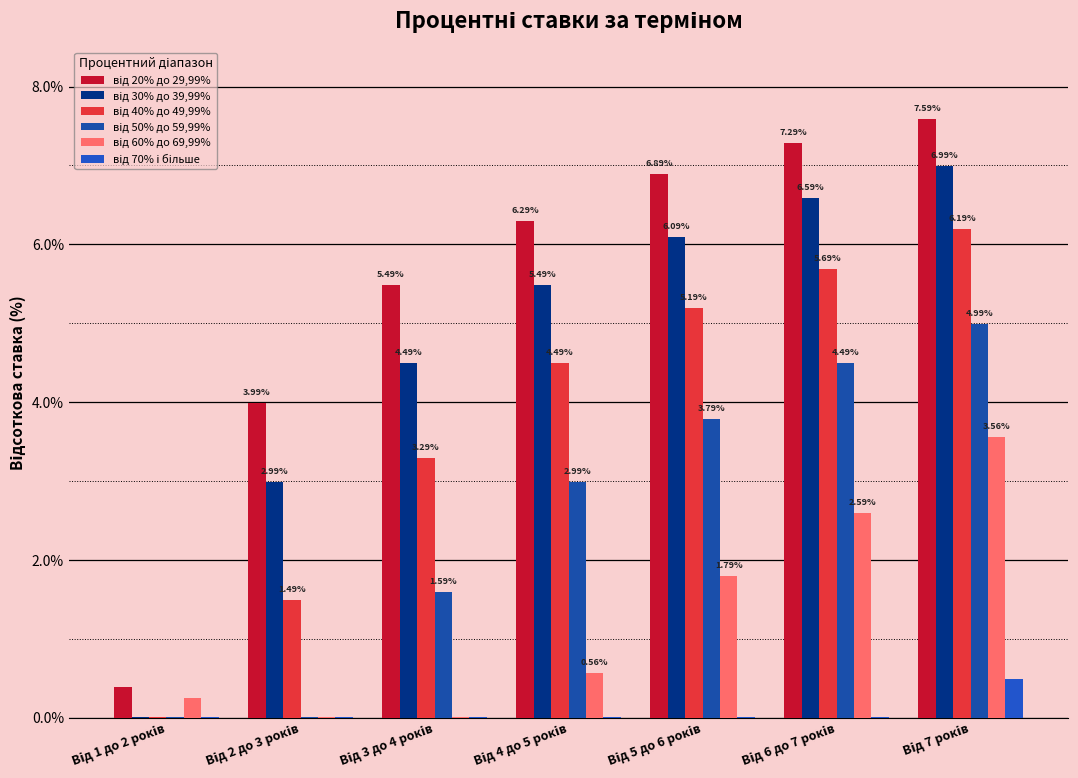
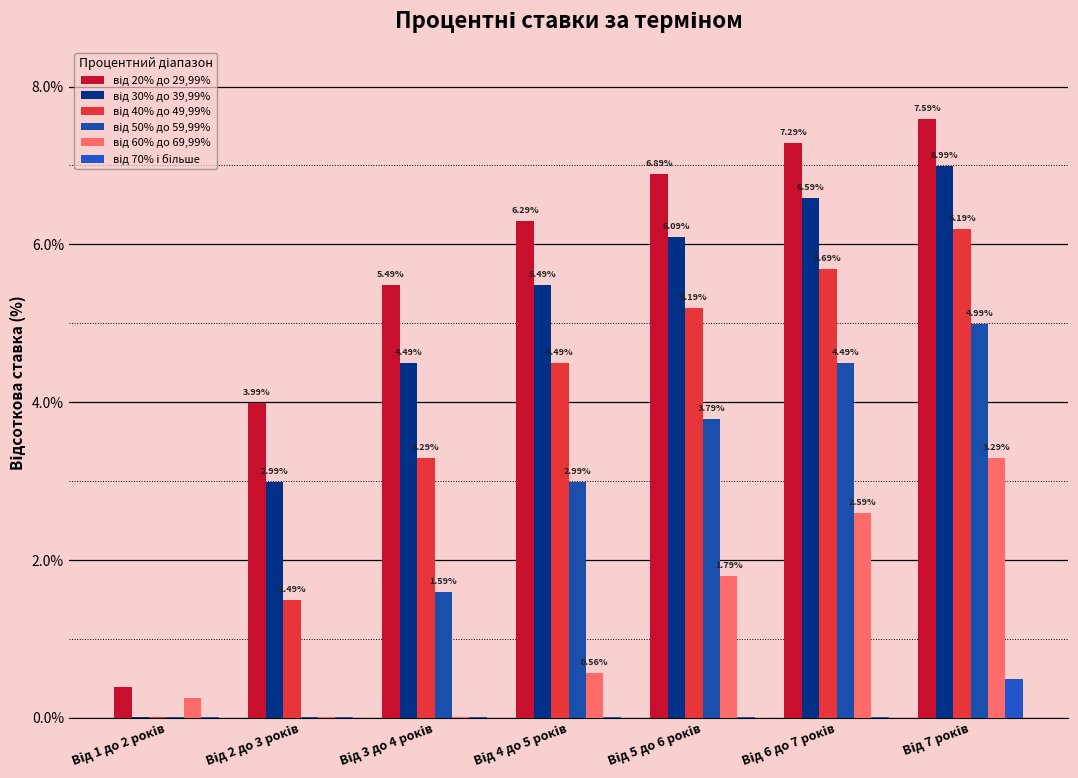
від 60% до 69,99%, Від 7 років: 3.56% -> 3.29%
